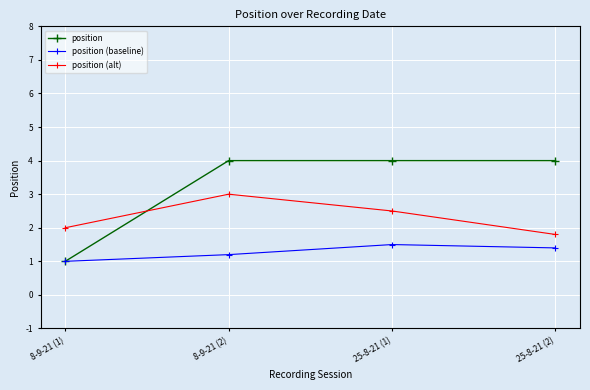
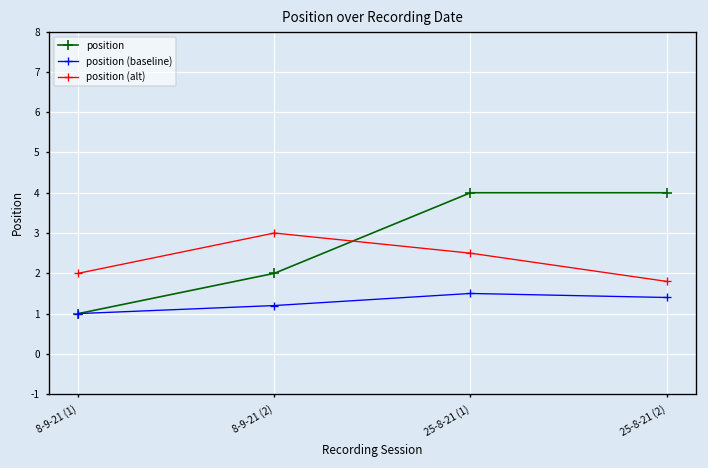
position, 8-9-21 (2): 4 -> 2
